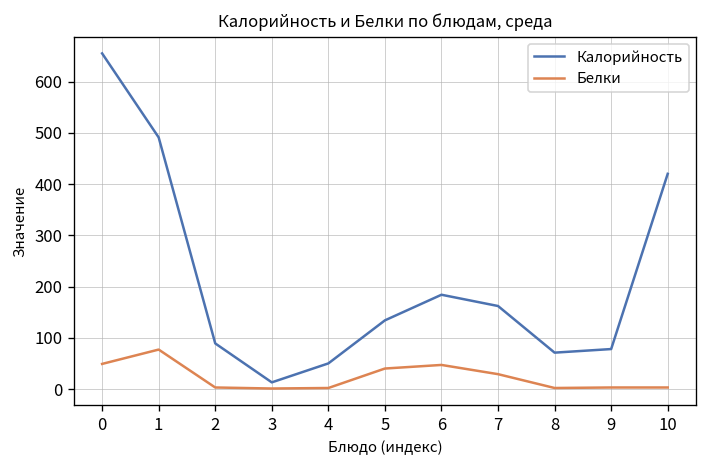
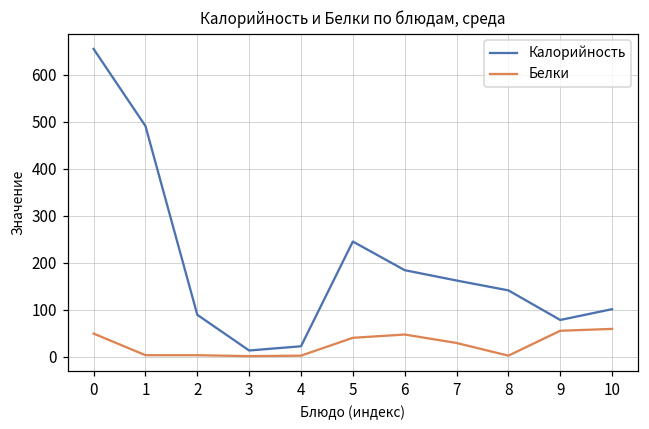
Белки, 1: 80 -> 0
Калорийность, 4: 50 -> 20
Калорийность, 5: 130 -> 250
Калорийность, 8: 70 -> 140
Белки, 9: 0 -> 60
Калорийность, 10: 420 -> 100
Белки, 10: 0 -> 60
